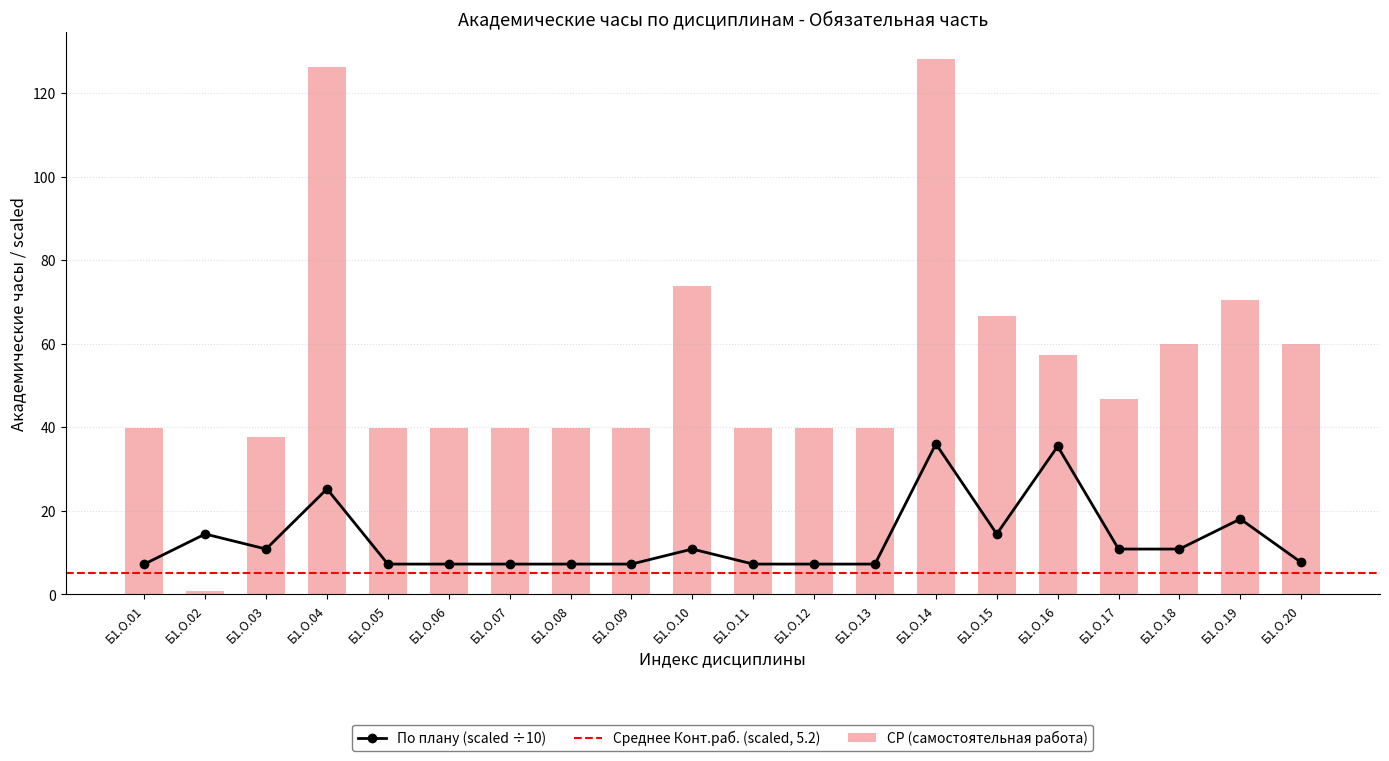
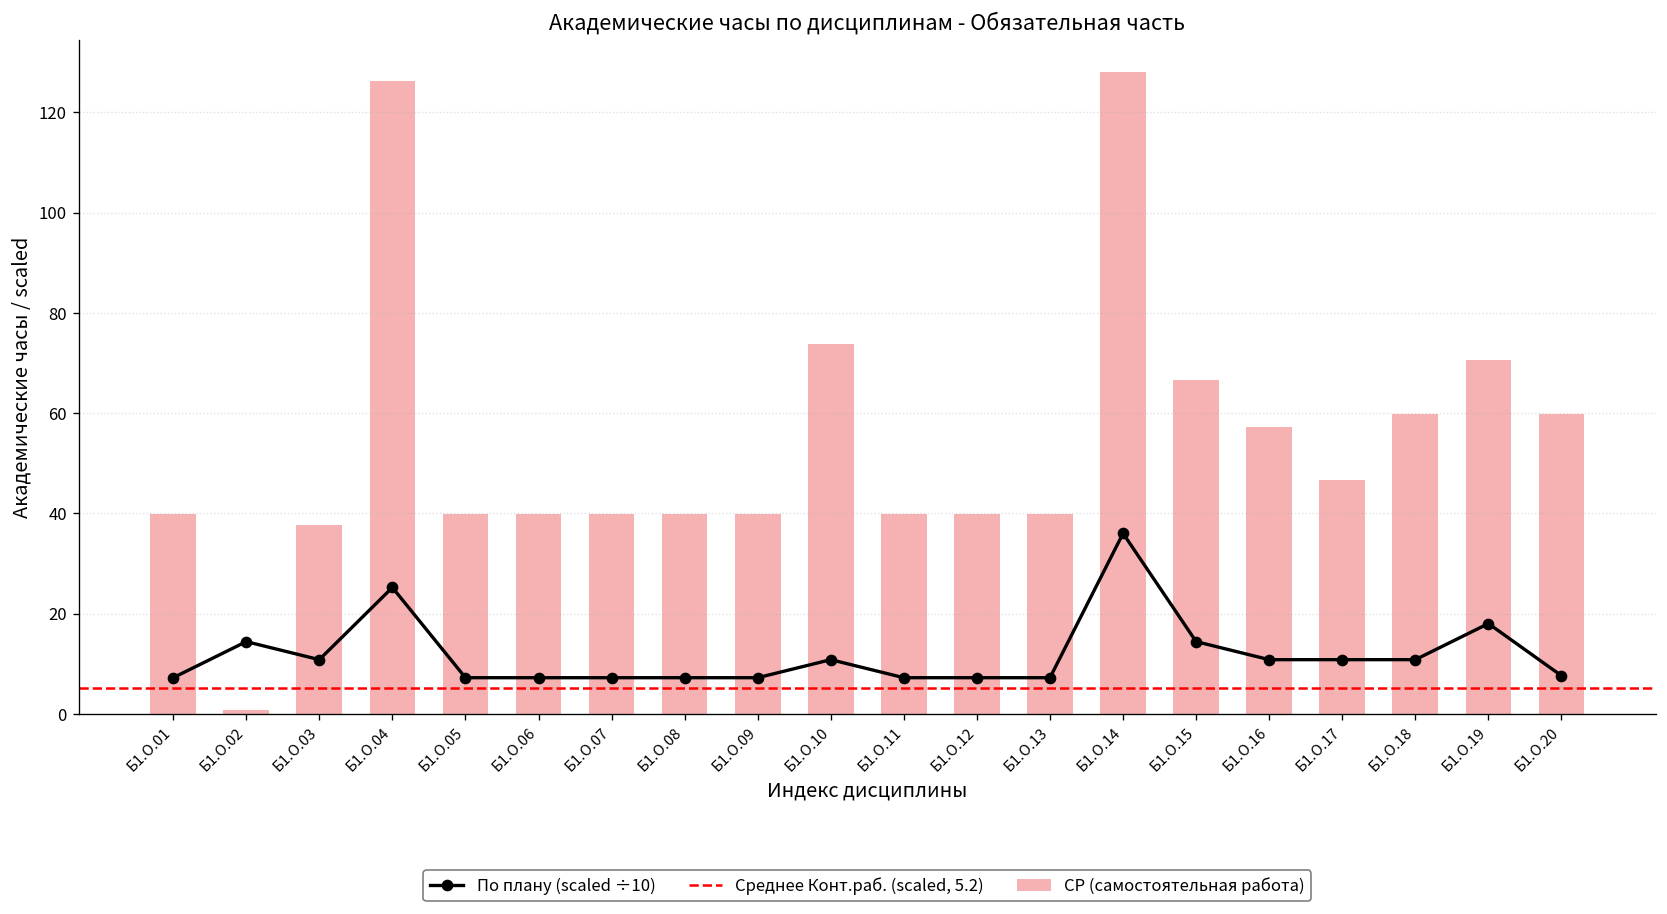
По плану (scaled ÷10), Б1.О.16: 35 -> 11
